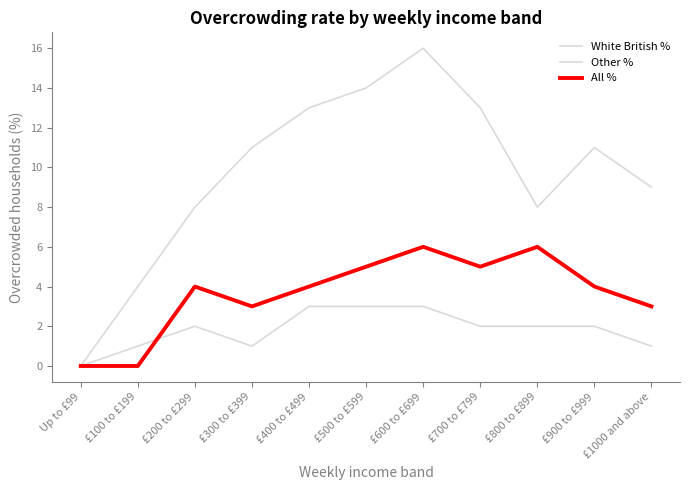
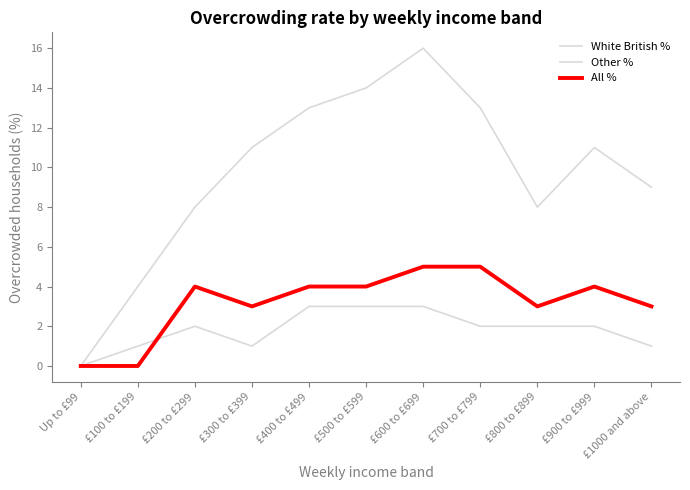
All %, £500 to £599: 5 -> 4
All %, £600 to £699: 6 -> 5
All %, £800 to £899: 6 -> 3
